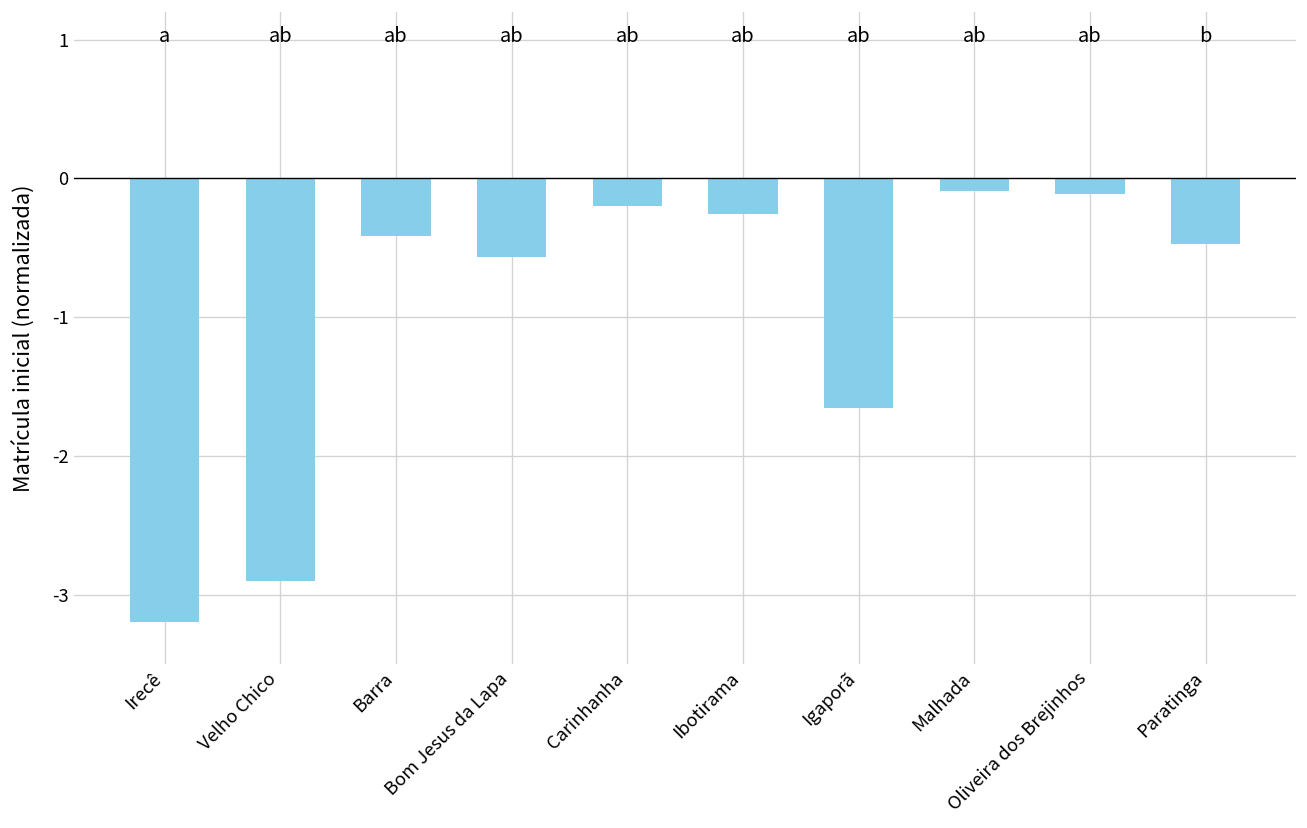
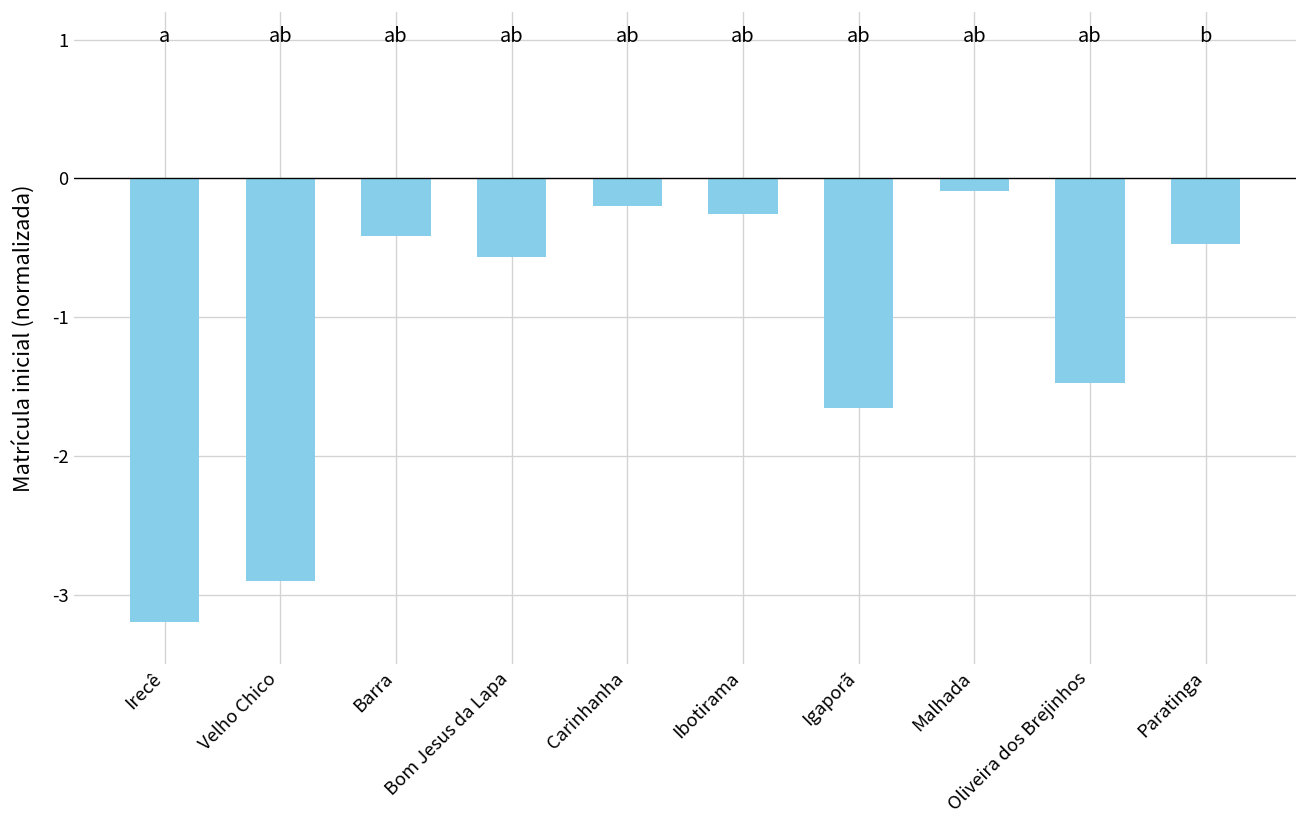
Oliveira dos Brejinhos: -0.11 -> -1.47
